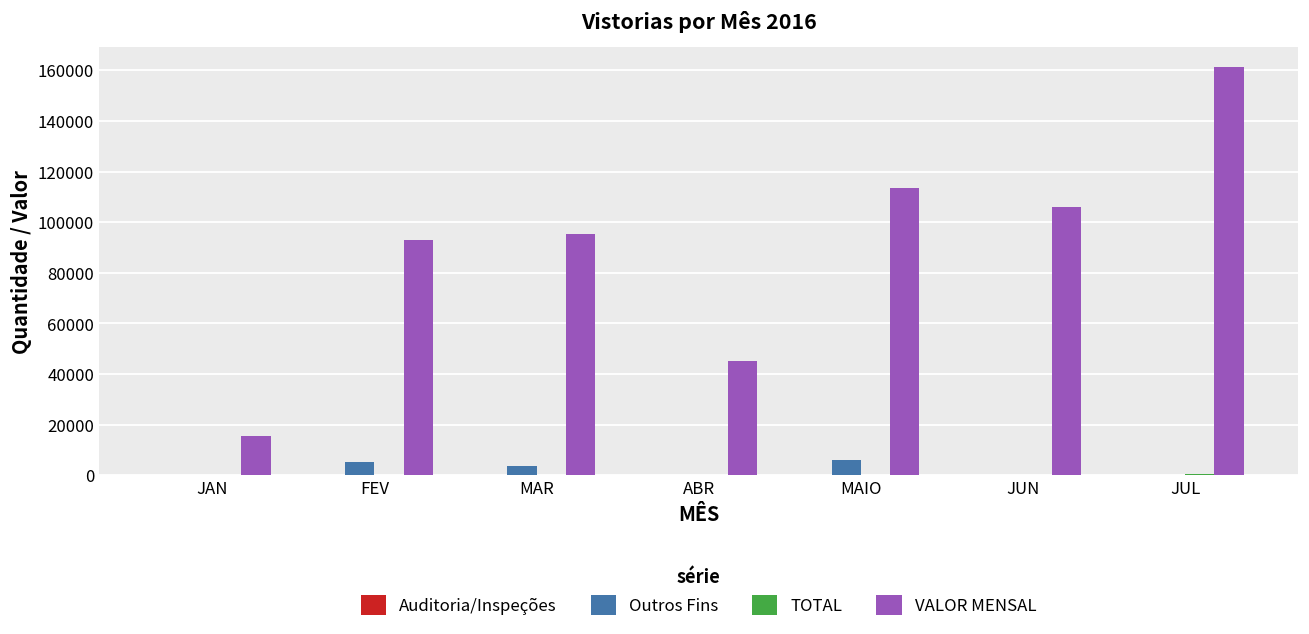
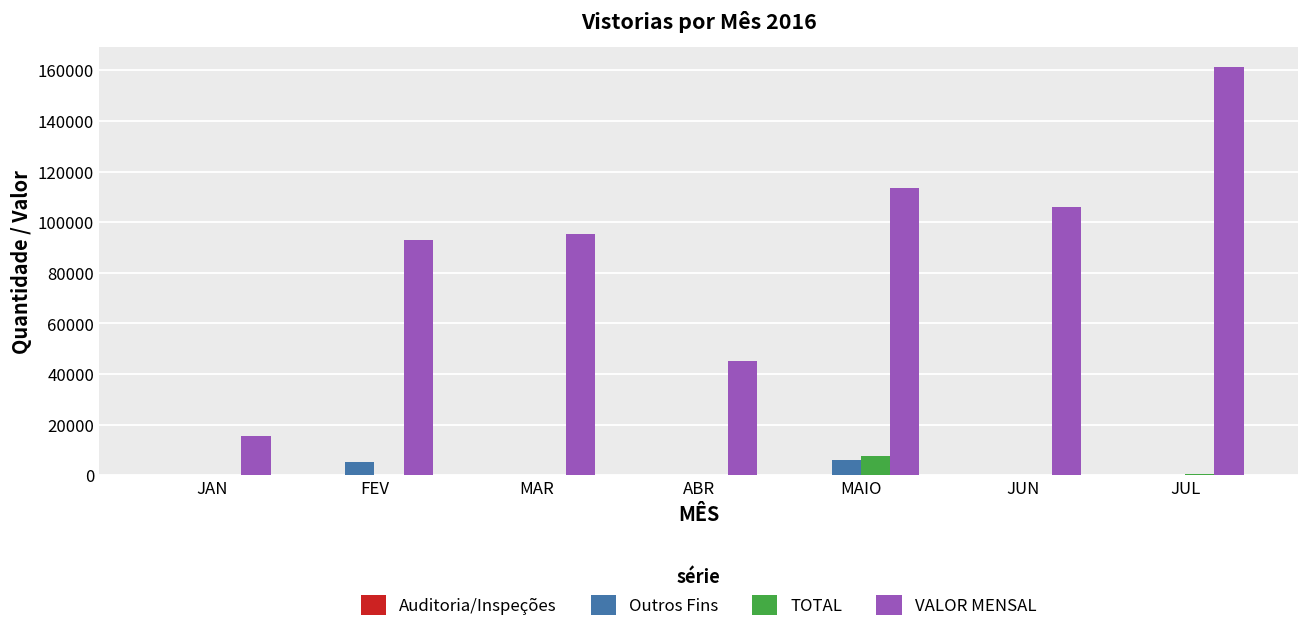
Outros Fins, MAR: 4000 -> 0
TOTAL, MAIO: 0 -> 7000
